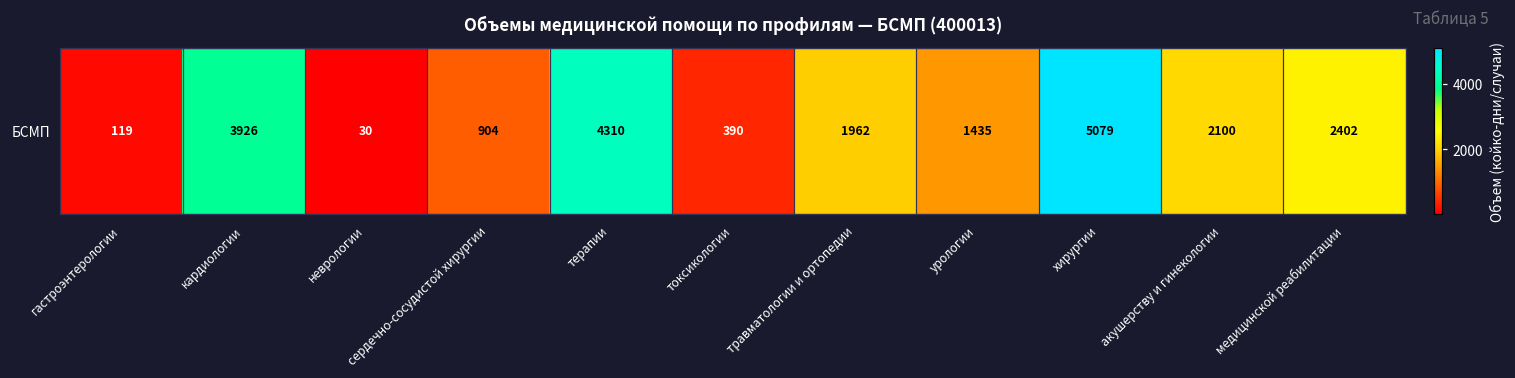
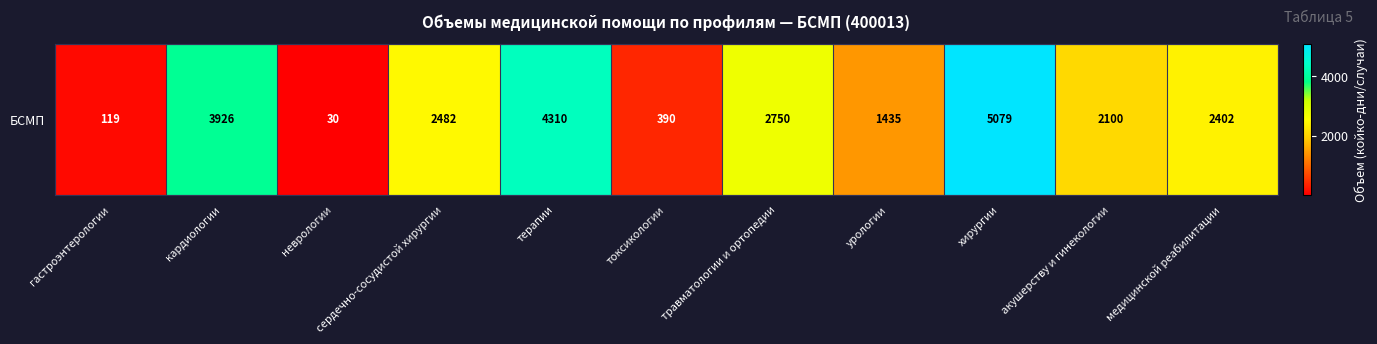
БСМП, сердечно-сосудистой хирургии: 904 -> 2482
БСМП, травматологии и ортопедии: 1962 -> 2750
